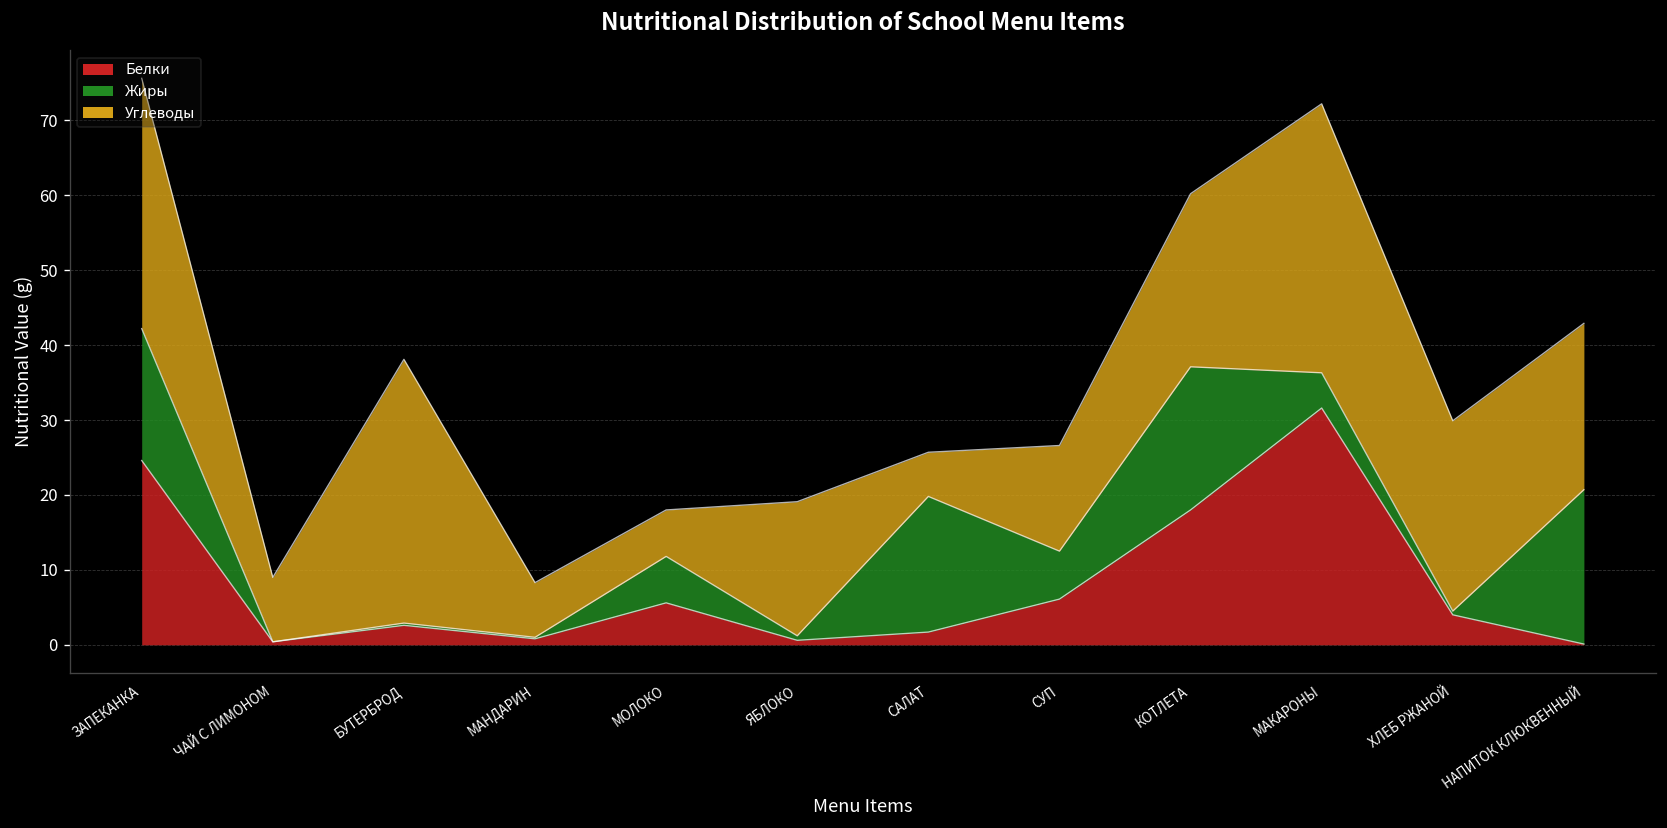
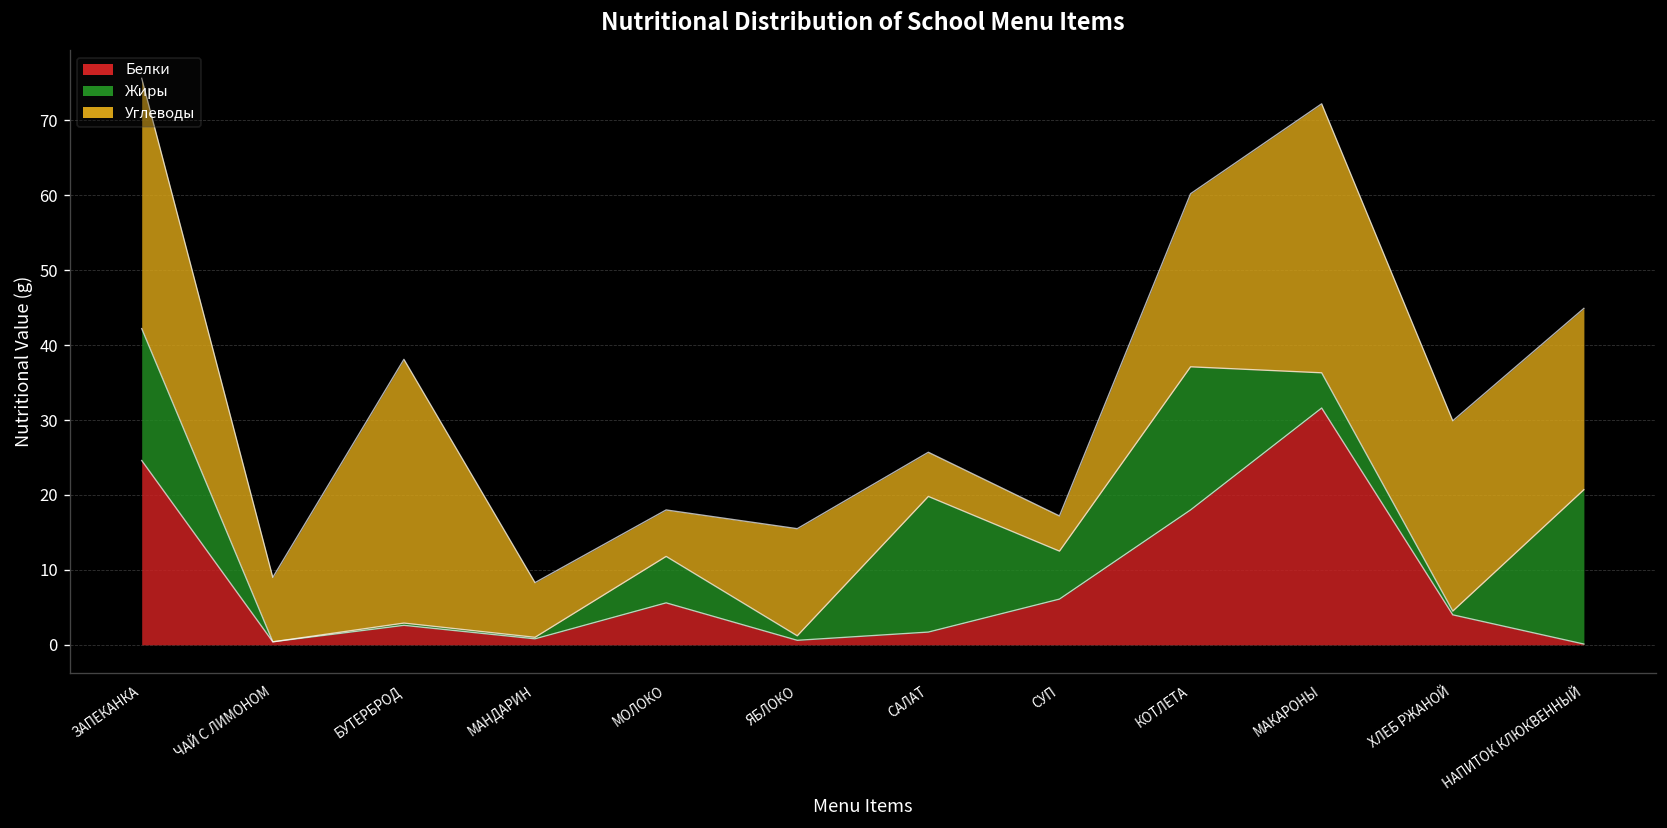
Углеводы, ЯБЛОКО: 18 -> 14
Углеводы, СУП: 14 -> 5
Углеводы, НАПИТОК КЛЮКВЕННЫЙ: 22 -> 24
